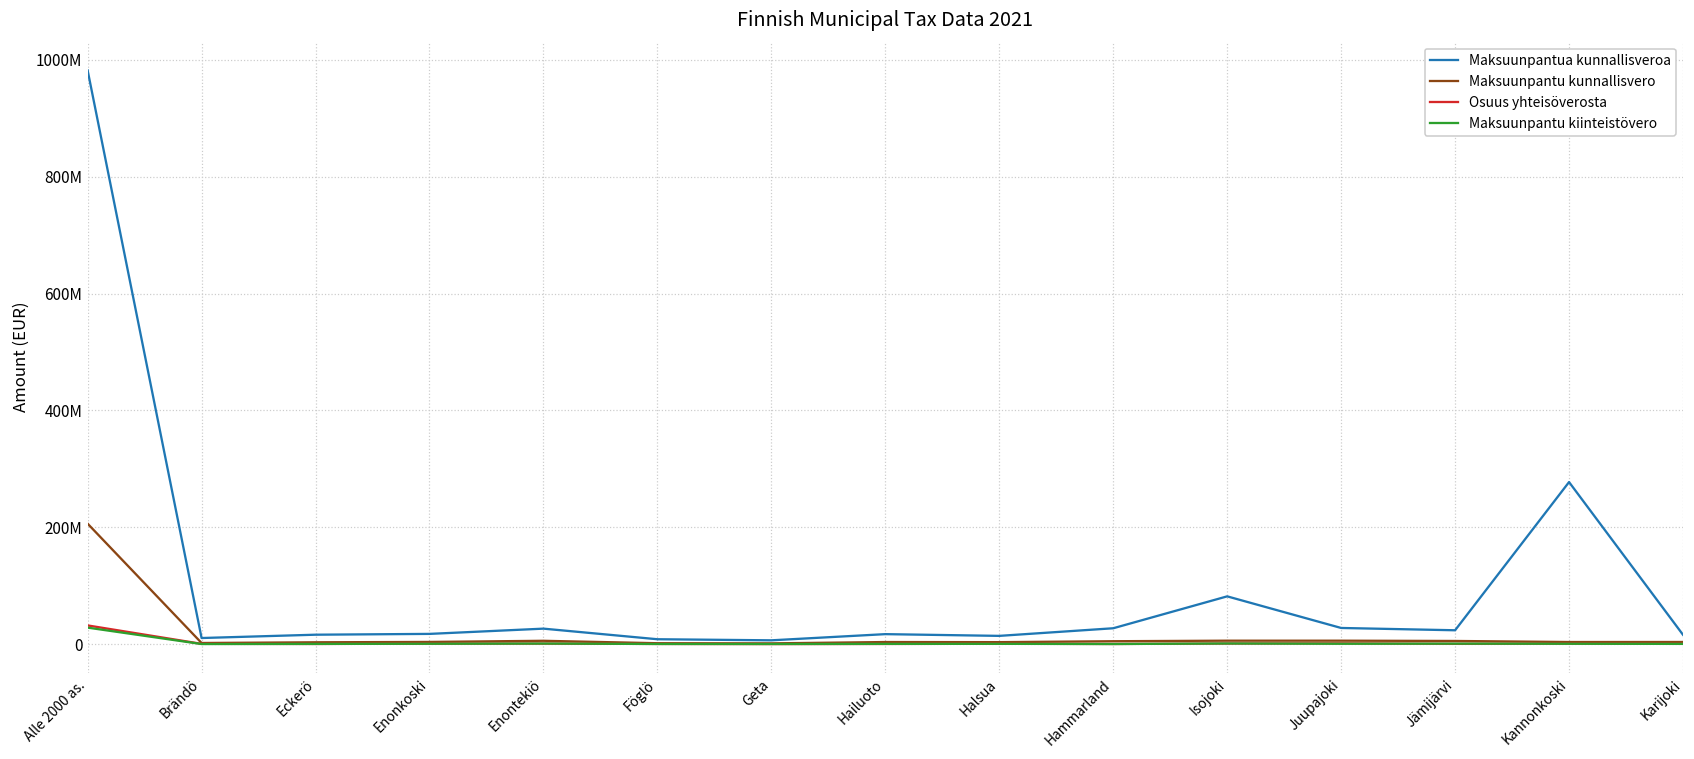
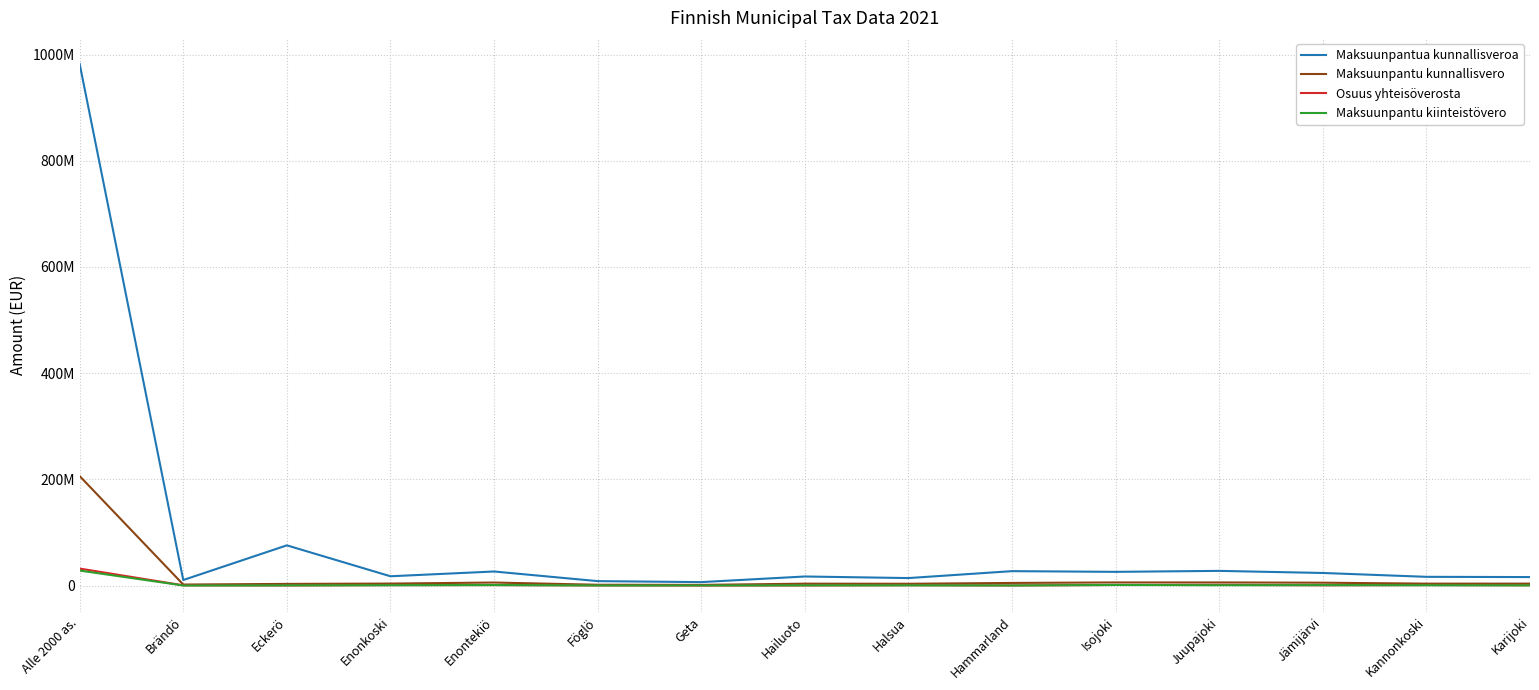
Maksuunpantua kunnallisveroa, Eckerö: 20000000 -> 80000000
Maksuunpantua kunnallisveroa, Isojoki: 80000000 -> 30000000
Maksuunpantua kunnallisveroa, Kannonkoski: 280000000 -> 20000000
